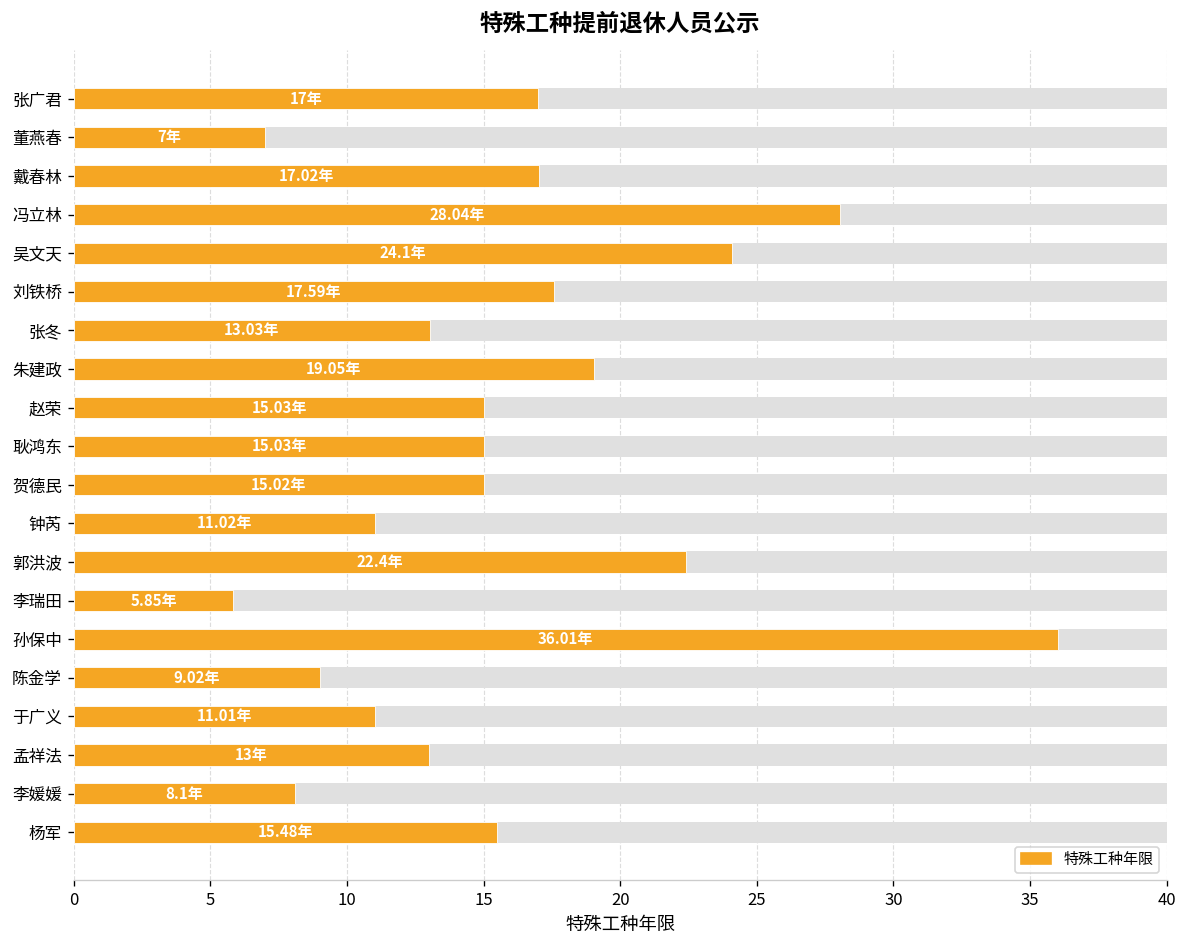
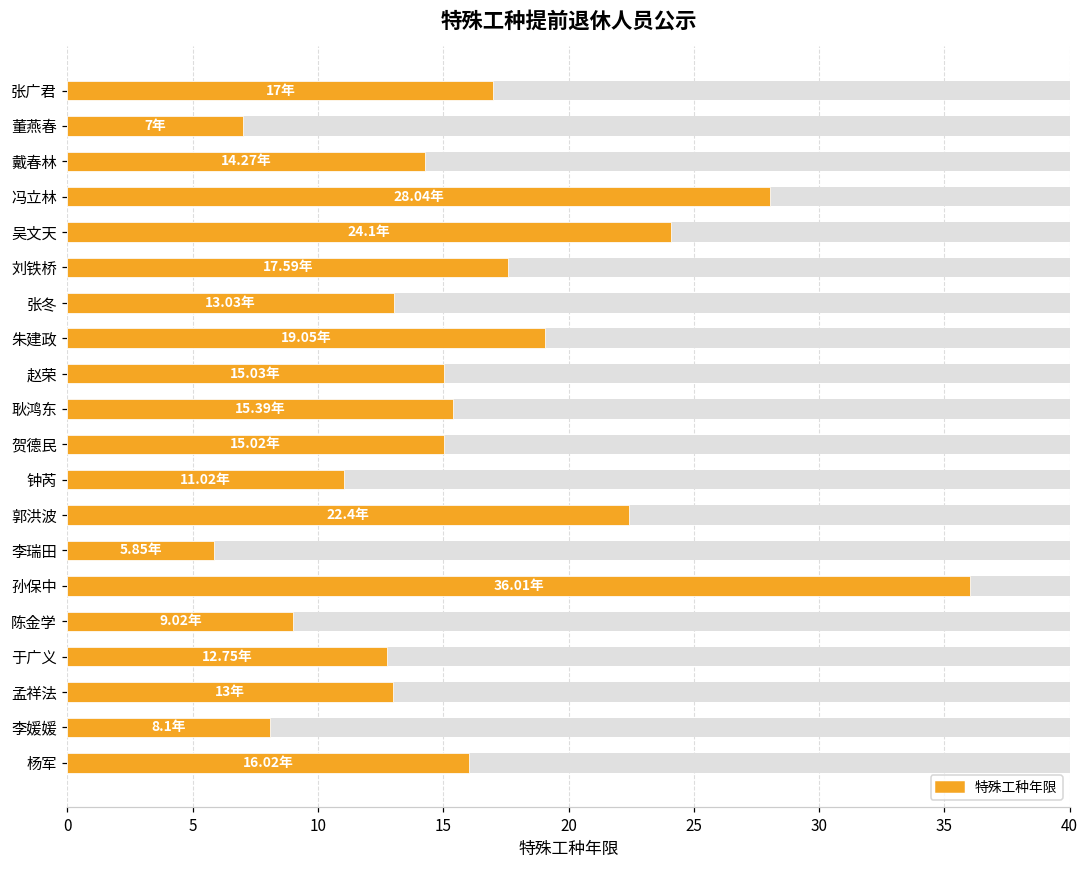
特殊工种年限, 戴春林: 17.02年 -> 14.27年
特殊工种年限, 耿鸿东: 15.03年 -> 15.39年
特殊工种年限, 于广义: 11.01年 -> 12.75年
特殊工种年限, 杨军: 15.48年 -> 16.02年
